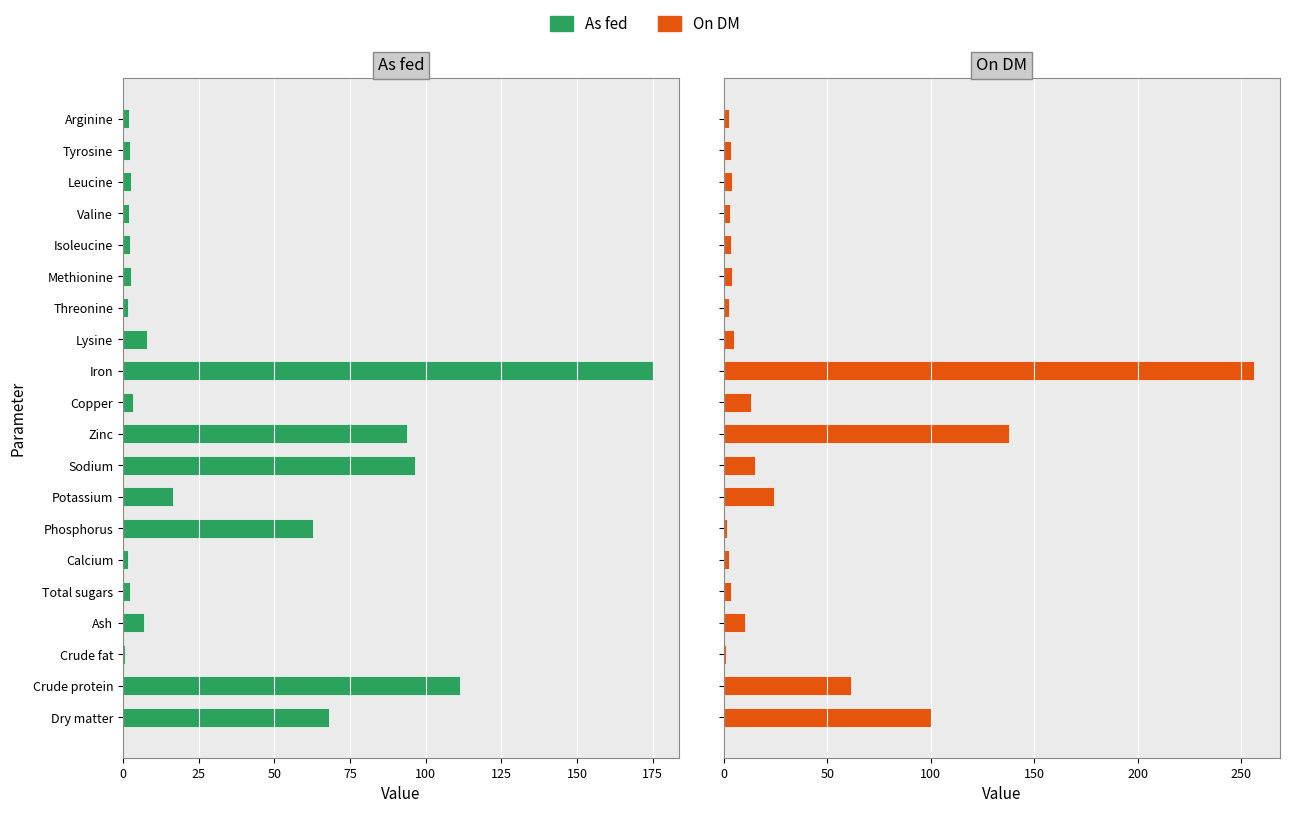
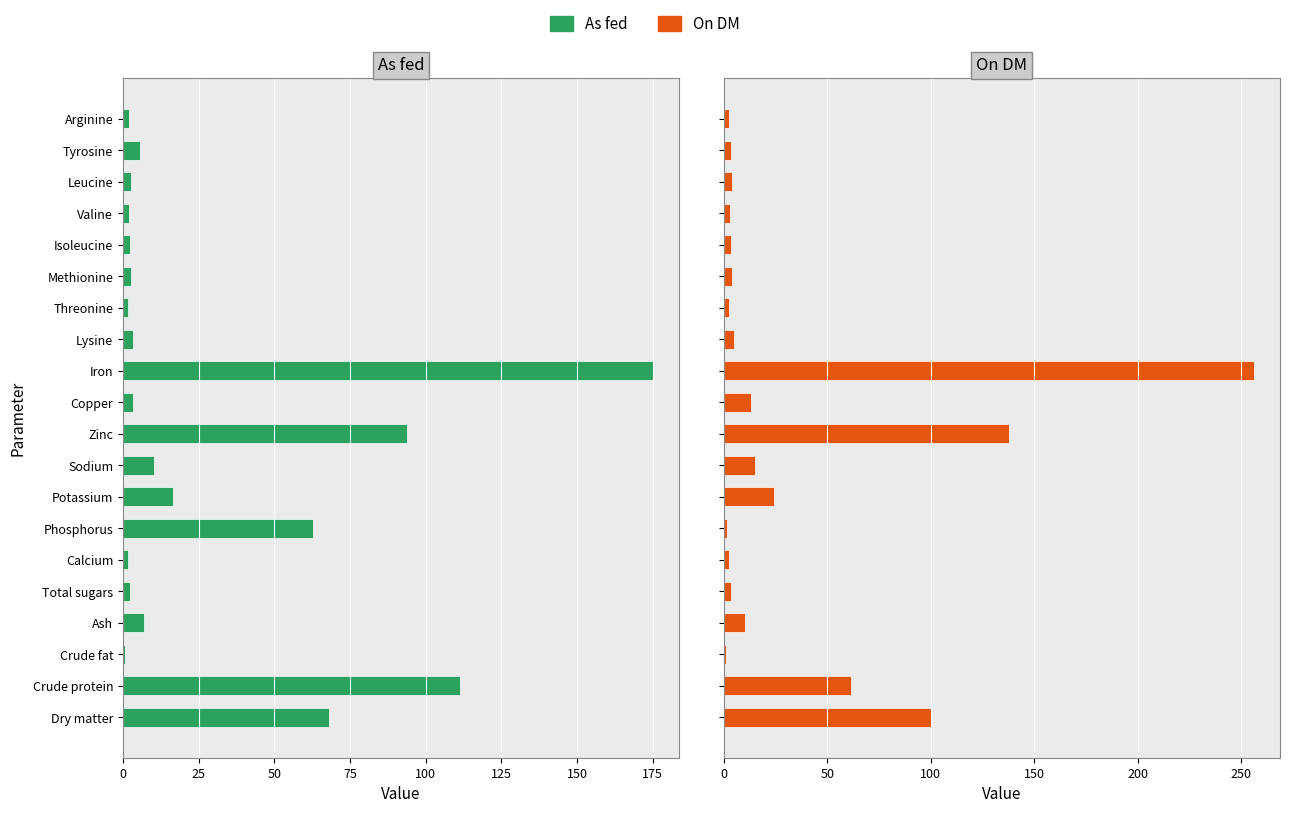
As fed, Tyrosine: 3 -> 6
As fed, Lysine: 8 -> 4
As fed, Sodium: 97 -> 10
